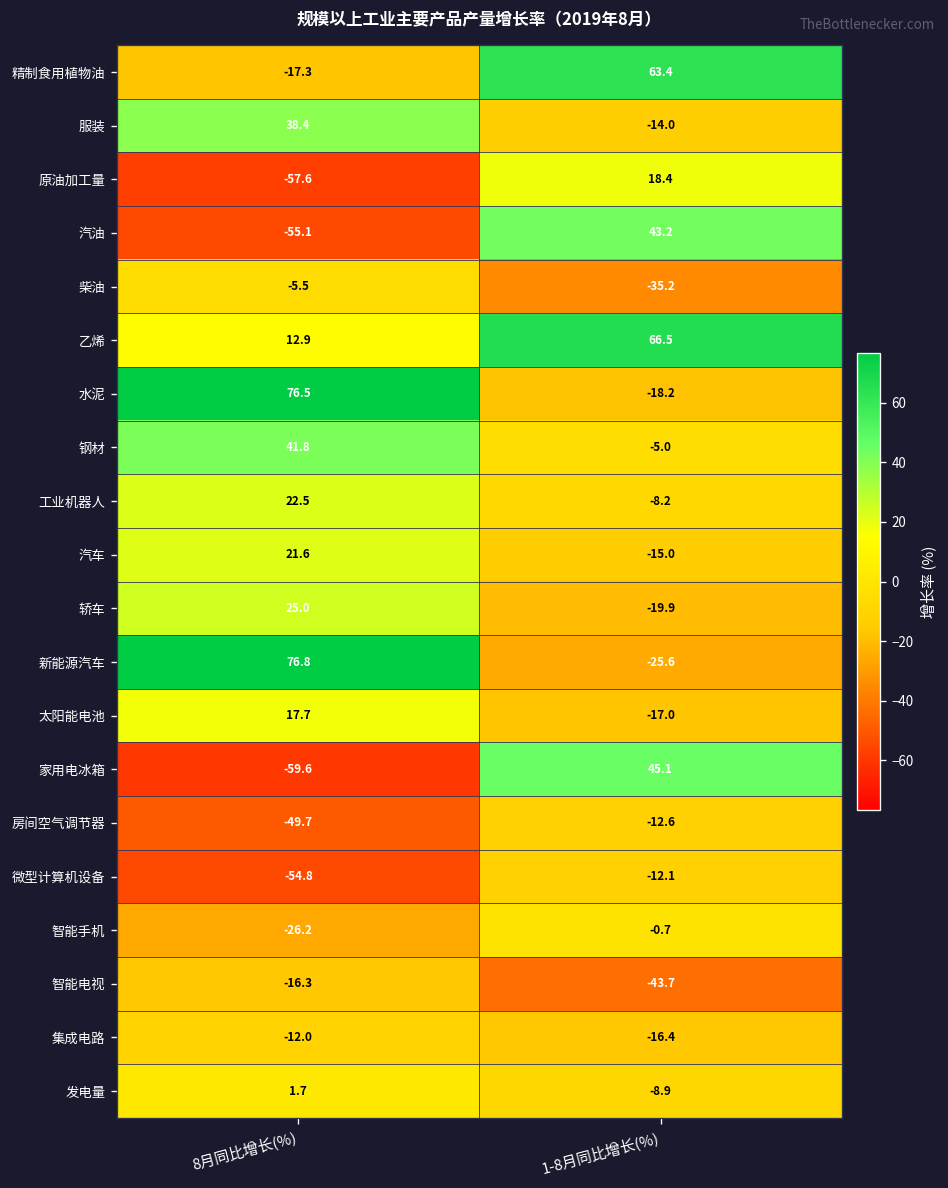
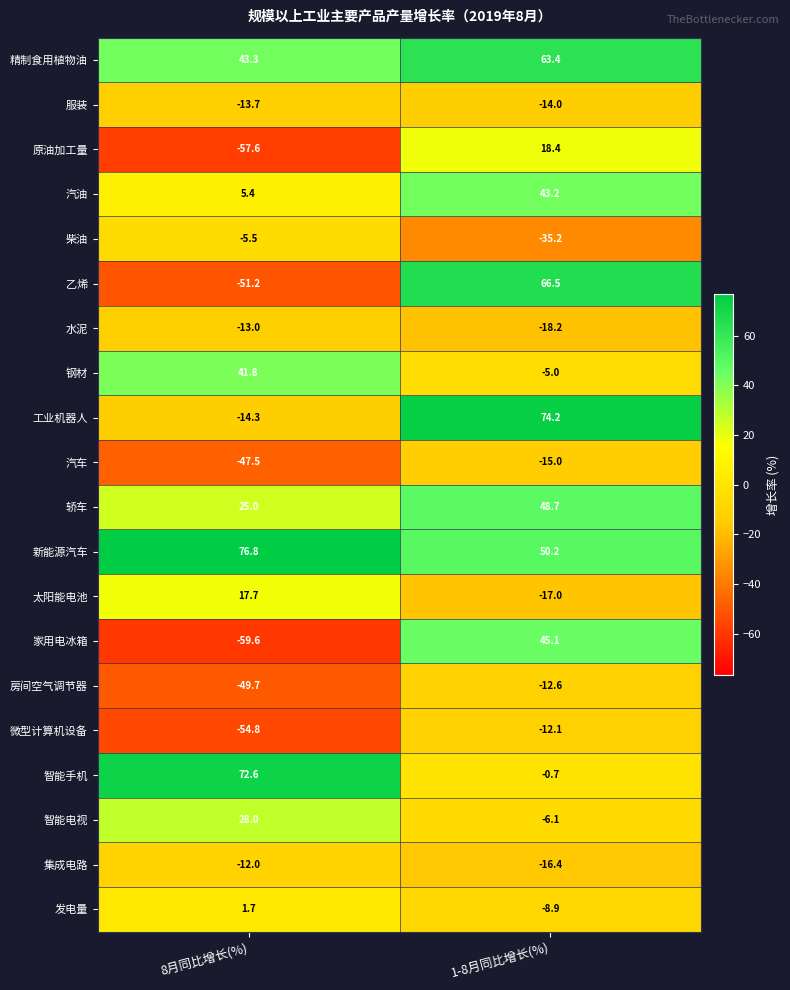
精制食用植物油, 8月同比增长(%): -17.3 -> 43.3
服装, 8月同比增长(%): 38.4 -> -13.7
汽油, 8月同比增长(%): -55.1 -> 5.4
乙烯, 8月同比增长(%): 12.9 -> -51.2
水泥, 8月同比增长(%): 76.5 -> -13.0
工业机器人, 8月同比增长(%): 22.5 -> -14.3
工业机器人, 1-8月同比增长(%): -8.2 -> 74.2
汽车, 8月同比增长(%): 21.6 -> -47.5
轿车, 1-8月同比增长(%): -19.9 -> 48.7
新能源汽车, 1-8月同比增长(%): -25.6 -> 50.2
智能手机, 8月同比增长(%): -26.2 -> 72.6
智能电视, 8月同比增长(%): -16.3 -> 28.0
智能电视, 1-8月同比增长(%): -43.7 -> -6.1
